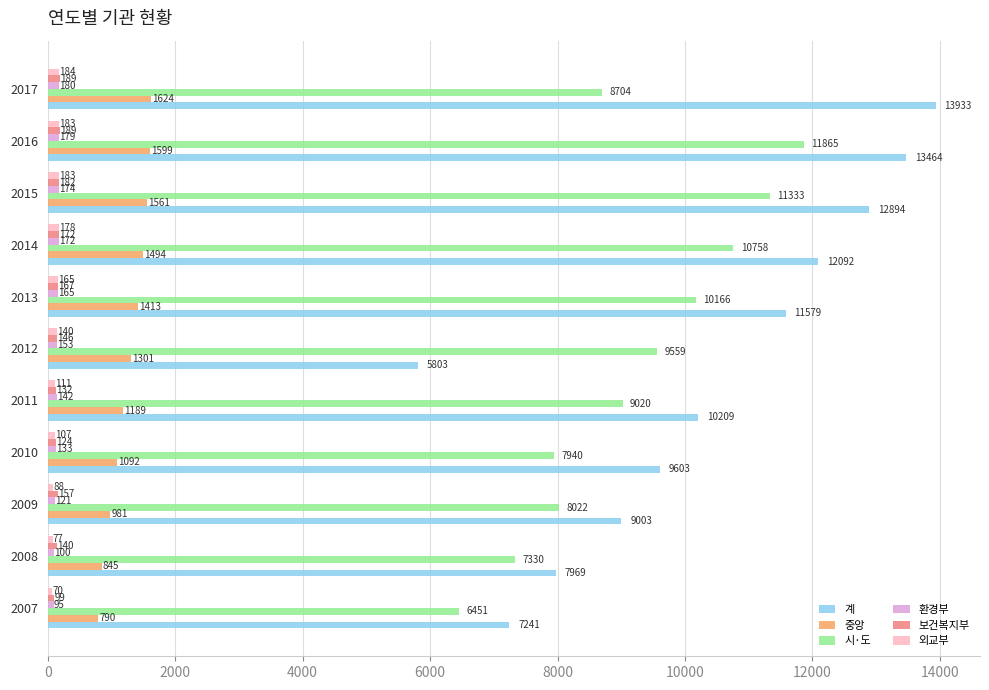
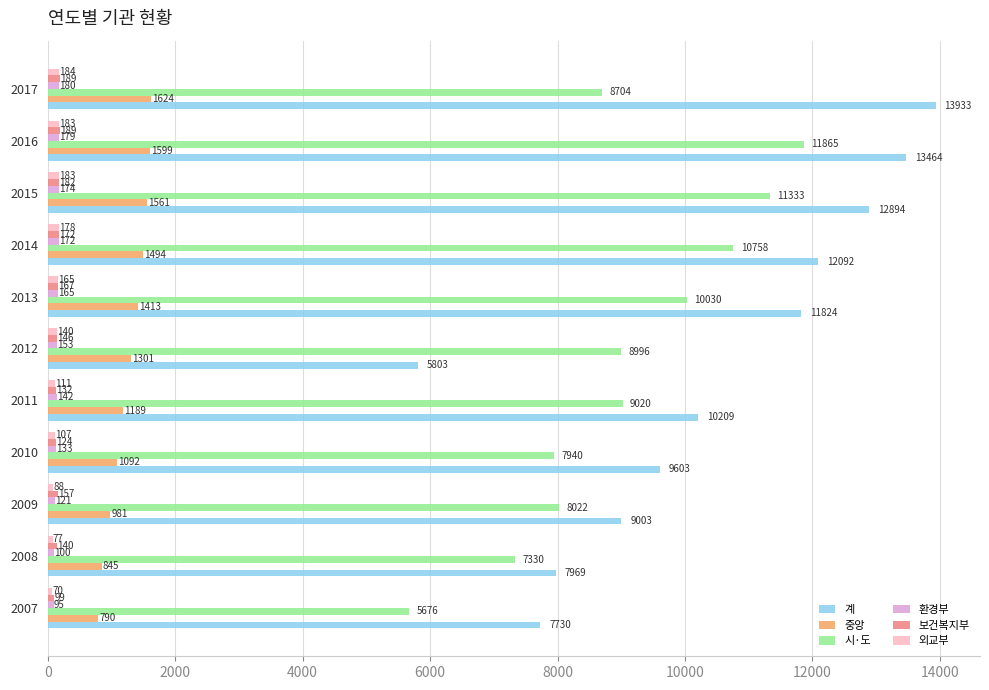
시·도, 2013: 10166 -> 10030
계, 2013: 11579 -> 11824
시·도, 2012: 9559 -> 8996
시·도, 2007: 6451 -> 5676
계, 2007: 7241 -> 7730
